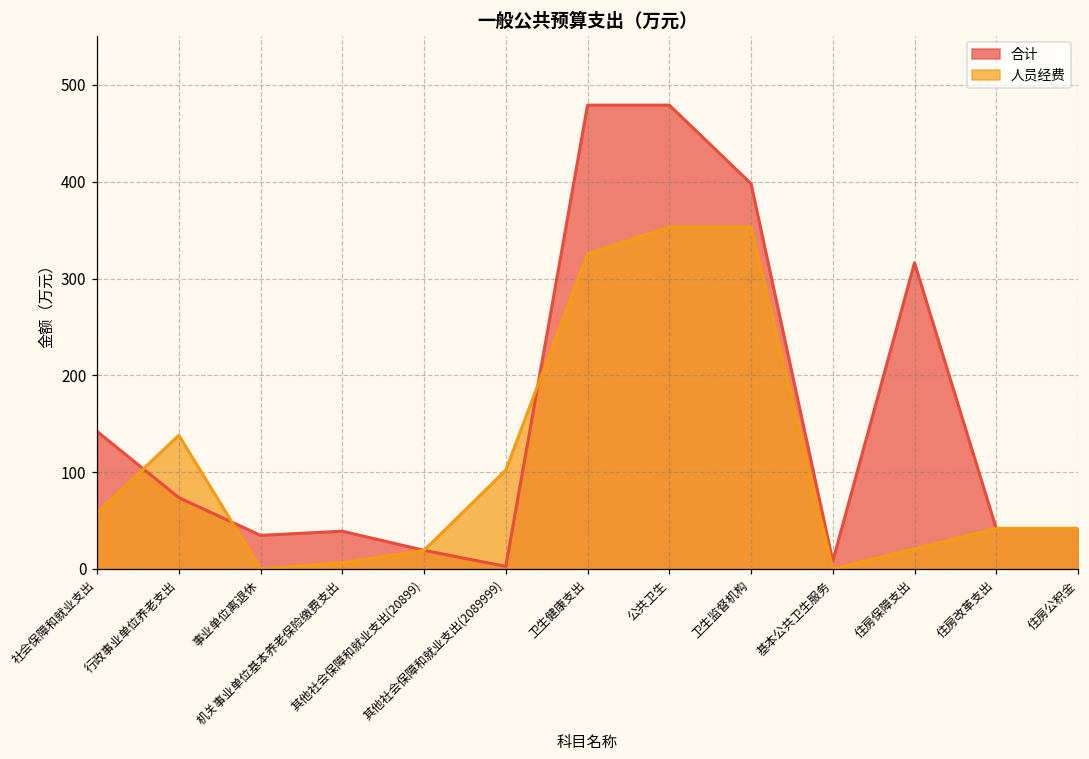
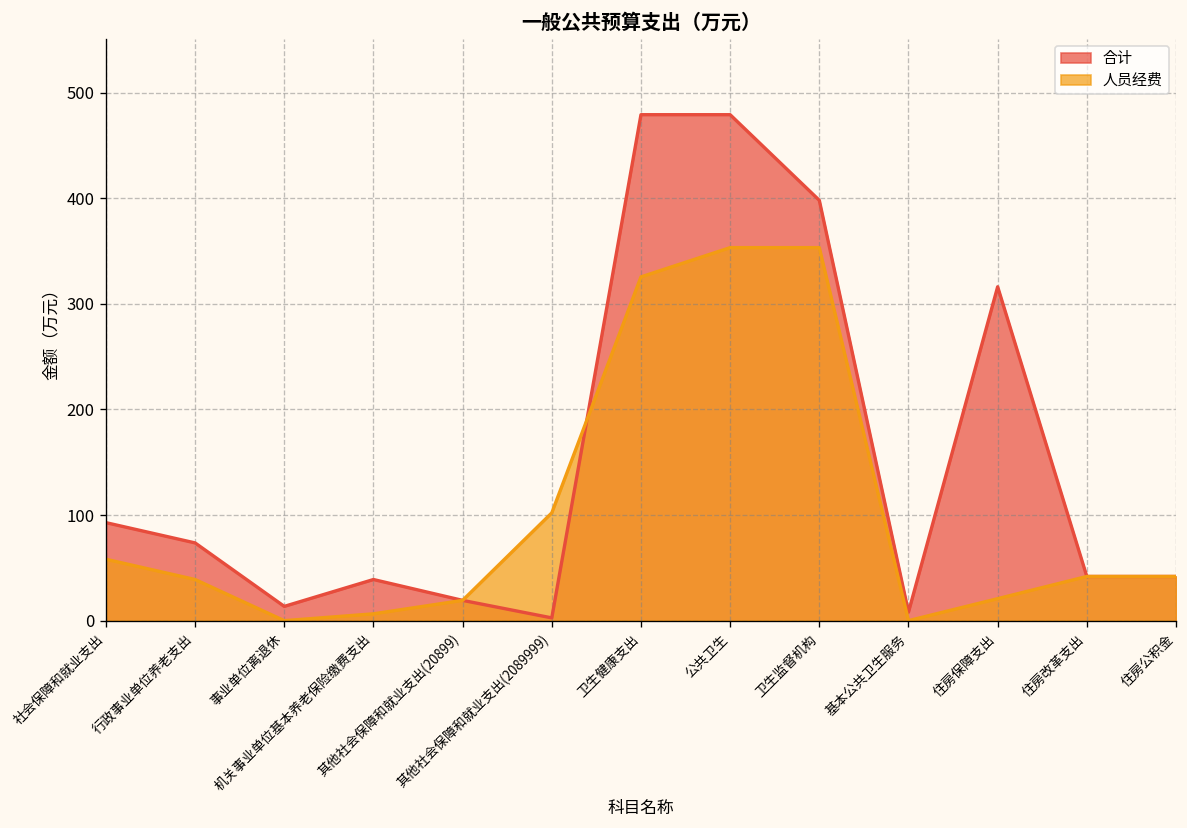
合计, 社会保障和就业支出: 140 -> 90
人员经费, 行政事业单位养老支出: 140 -> 40
合计, 事业单位离退休: 30 -> 10
